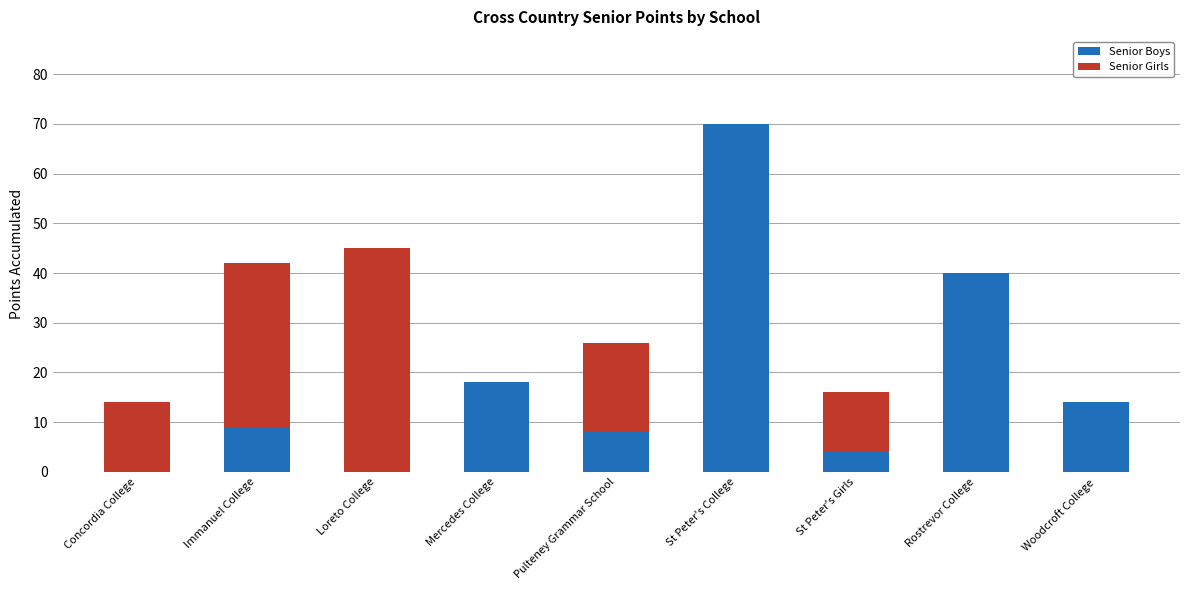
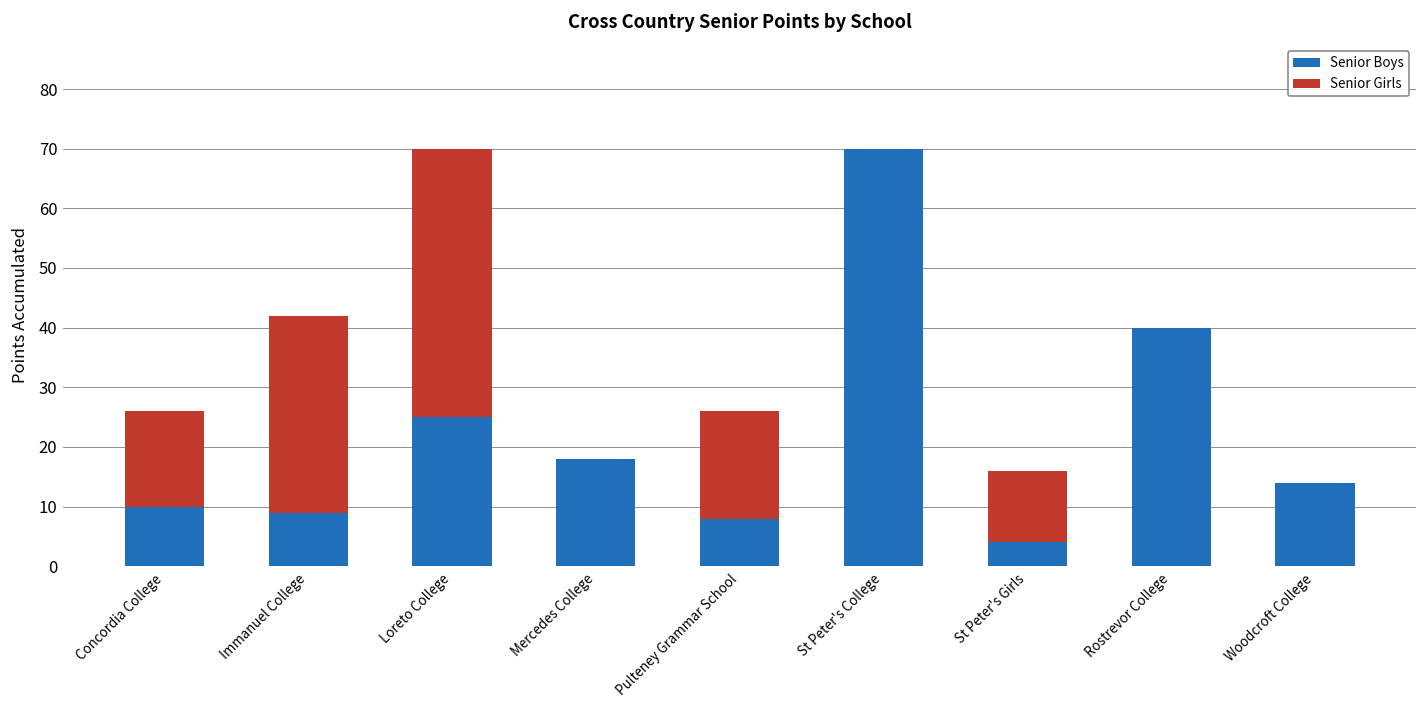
Senior Boys, Concordia College: 0 -> 10
Senior Girls, Concordia College: 14 -> 16
Senior Boys, Loreto College: 0 -> 25
